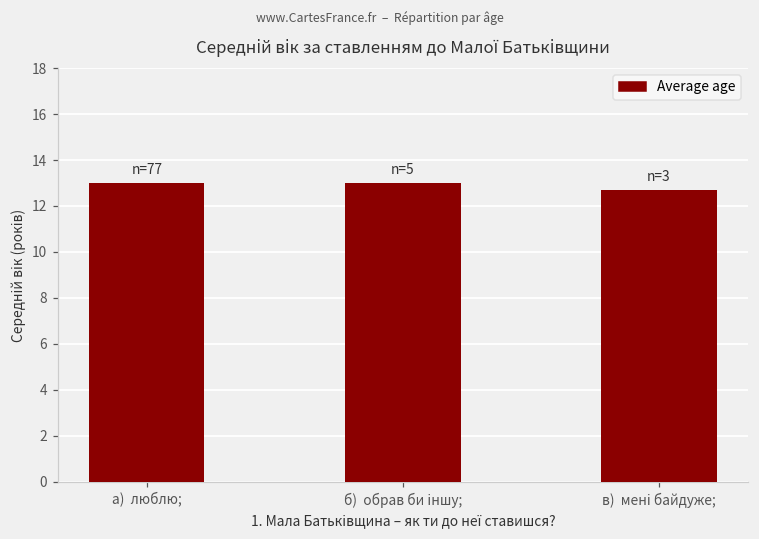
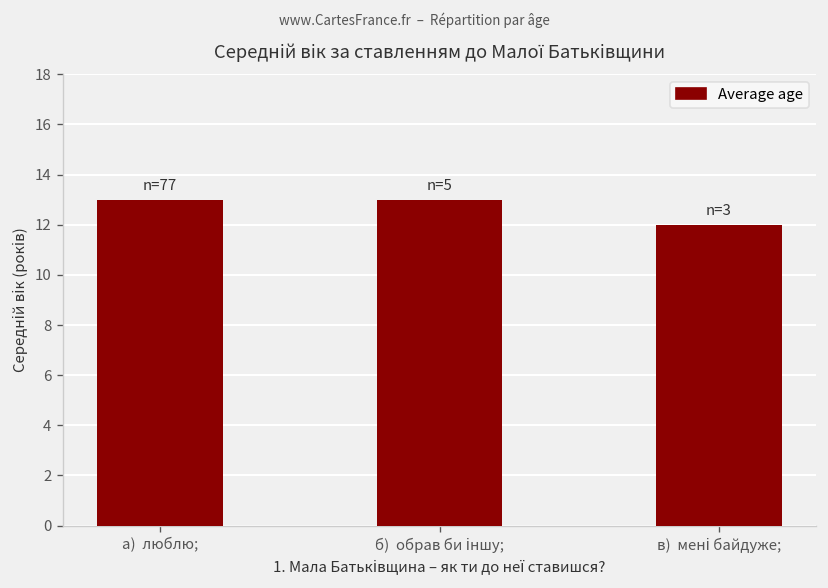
в) мені байдуже;: 12.7 -> 12.0
